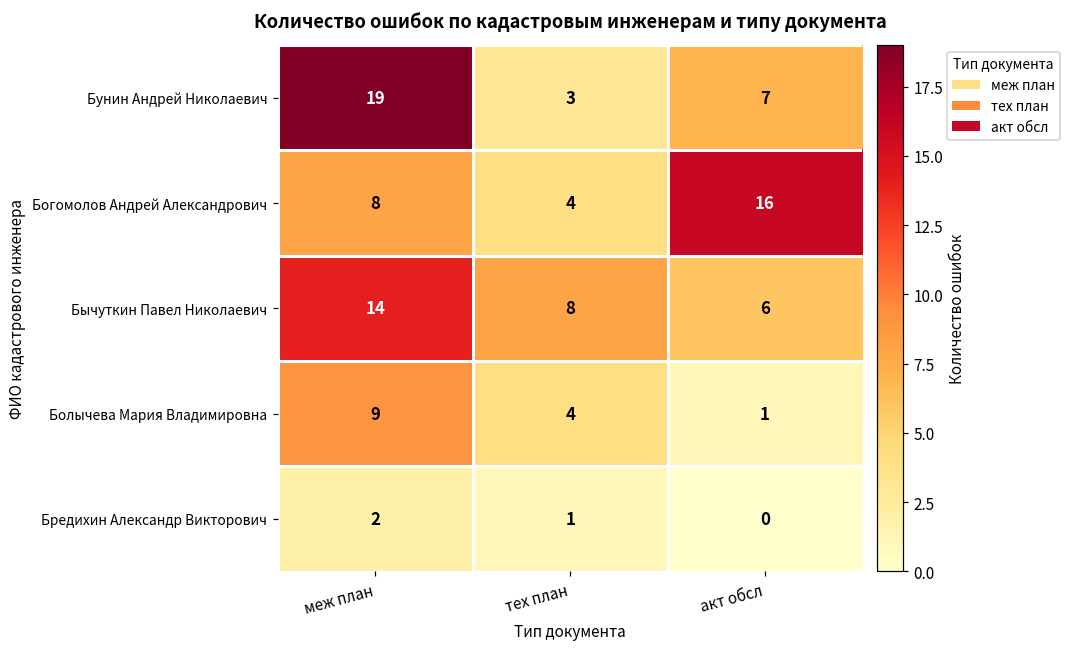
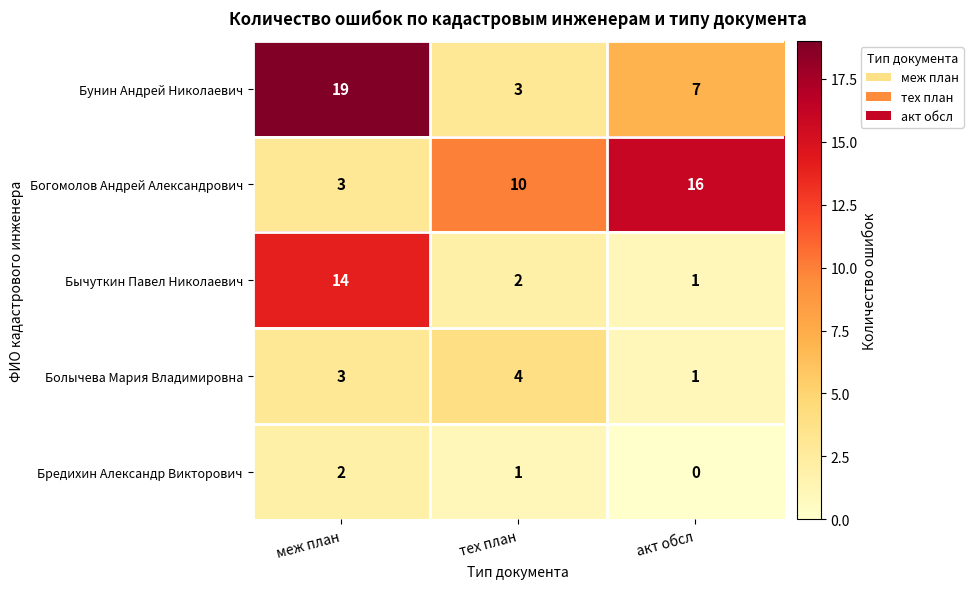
Богомолов Андрей Александрович, меж план: 8 -> 3
Богомолов Андрей Александрович, тех план: 4 -> 10
Бычуткин Павел Николаевич, тех план: 8 -> 2
Бычуткин Павел Николаевич, акт обсл: 6 -> 1
Болычева Мария Владимировна, меж план: 9 -> 3
